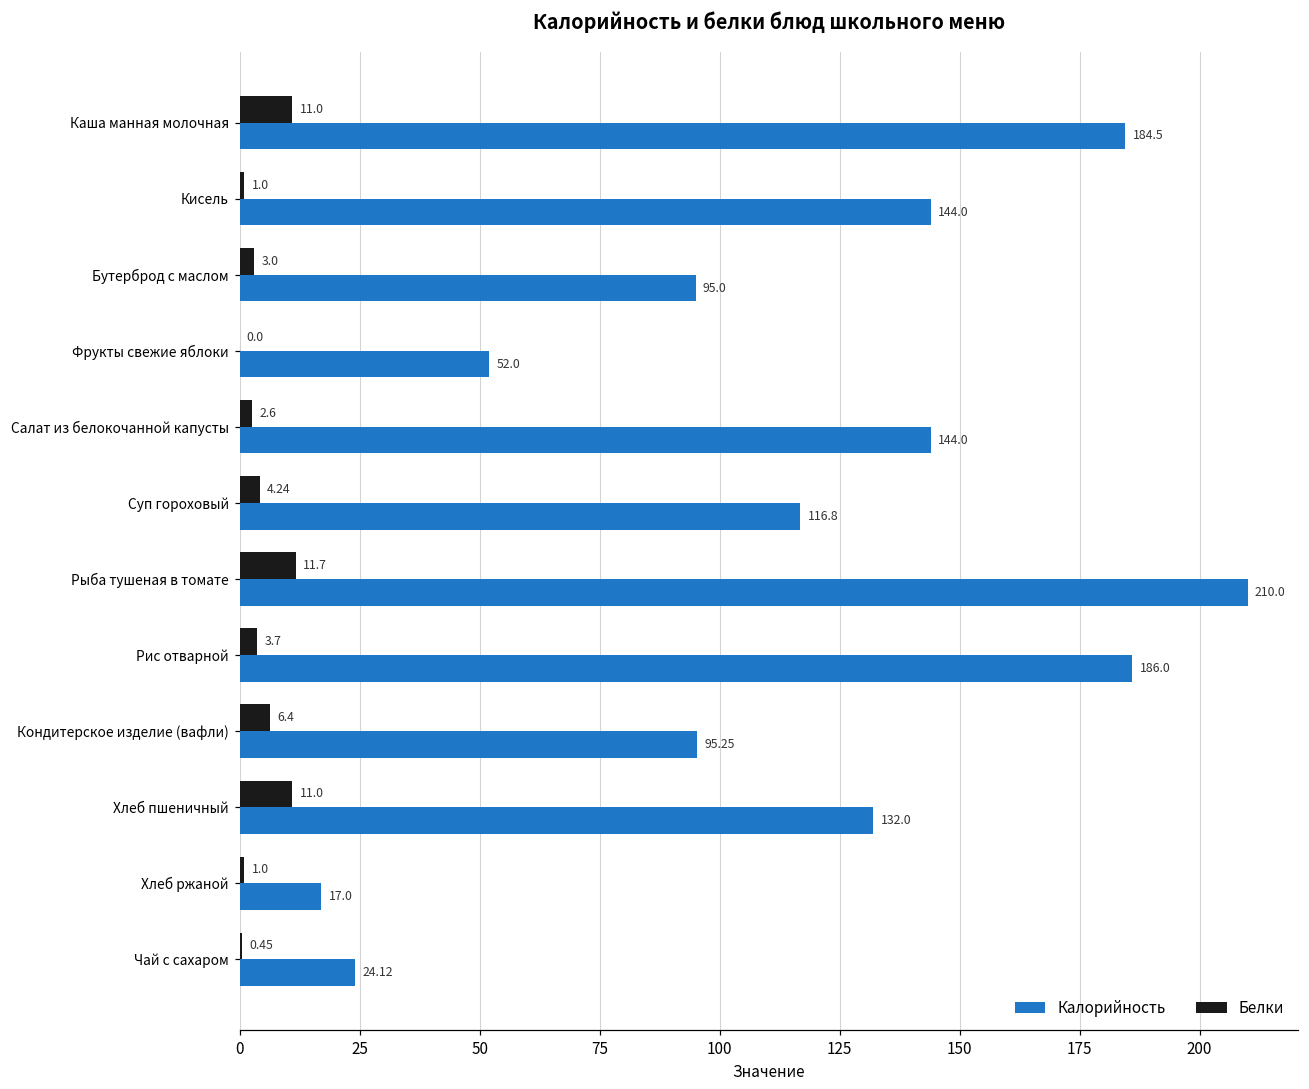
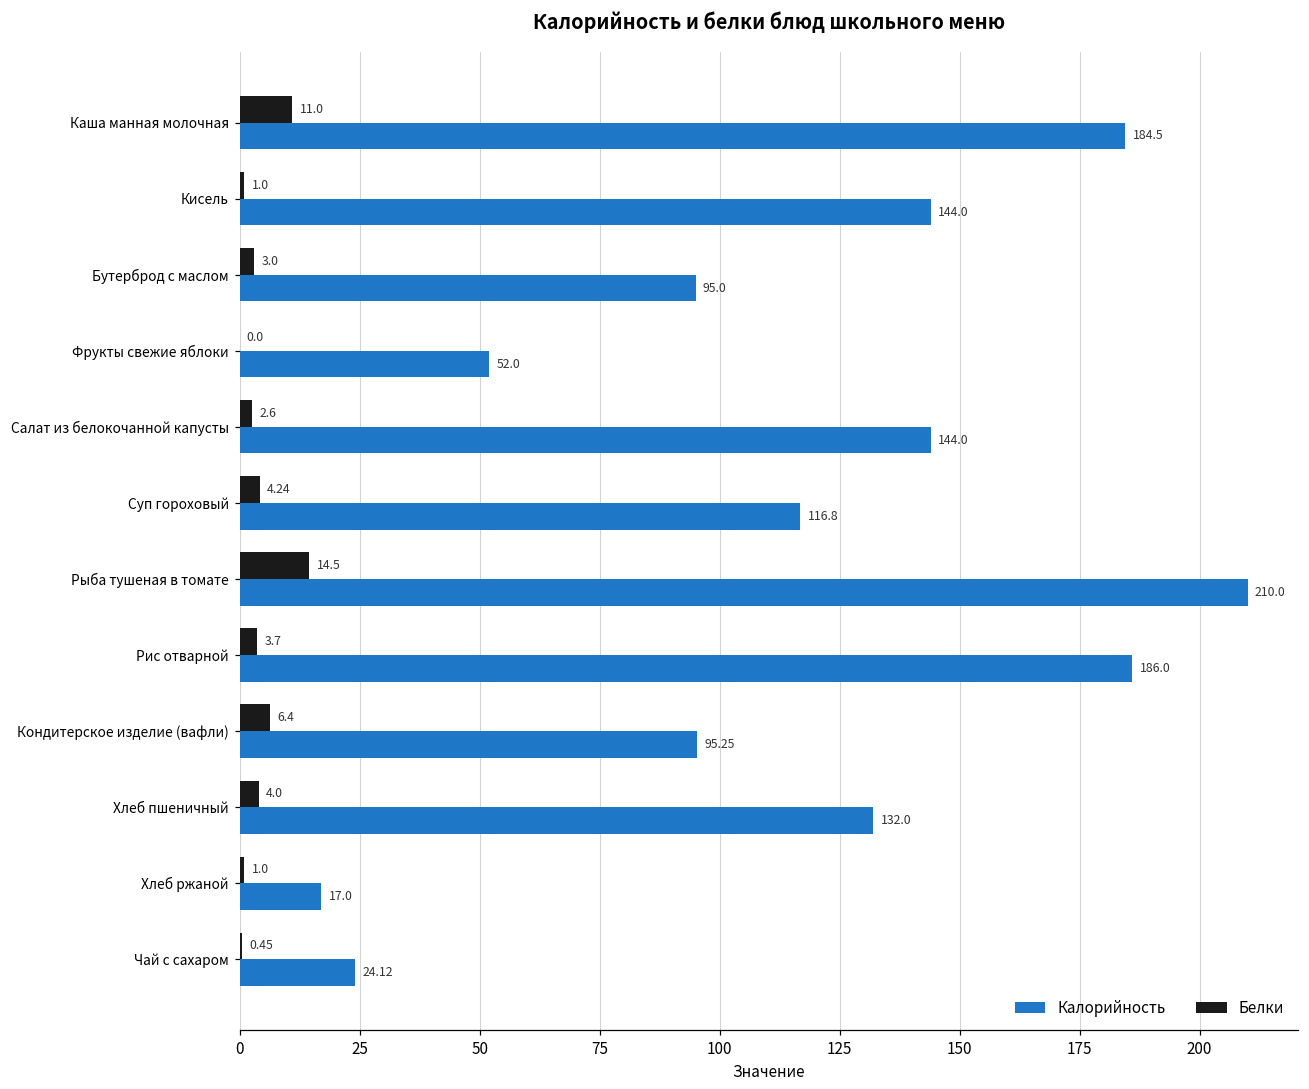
Белки, Рыба тушеная в томате: 11.7 -> 14.5
Белки, Хлеб пшеничный: 11.0 -> 4.0
